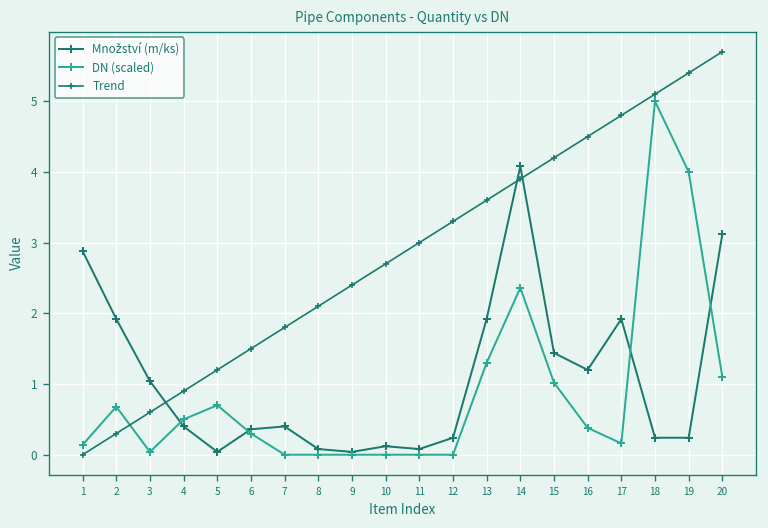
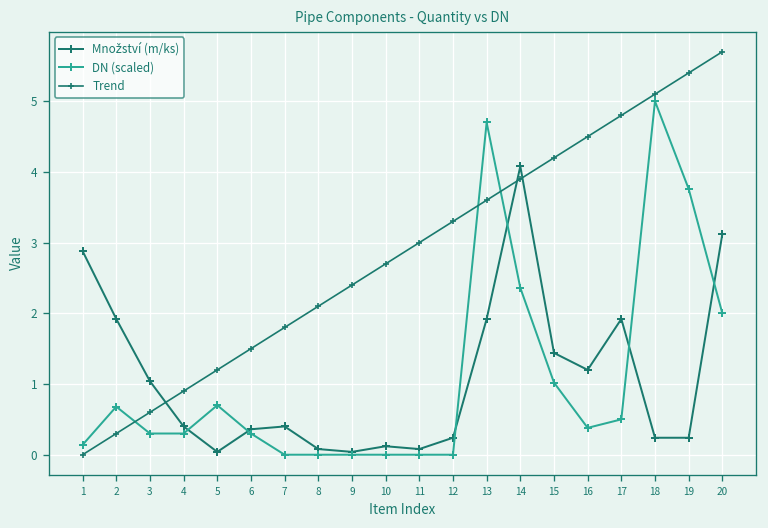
DN (scaled), 3: 0.0 -> 0.3
DN (scaled), 4: 0.5 -> 0.3
DN (scaled), 13: 1.3 -> 4.7
DN (scaled), 17: 0.2 -> 0.5
DN (scaled), 19: 4.0 -> 3.8
DN (scaled), 20: 1.1 -> 2.0
